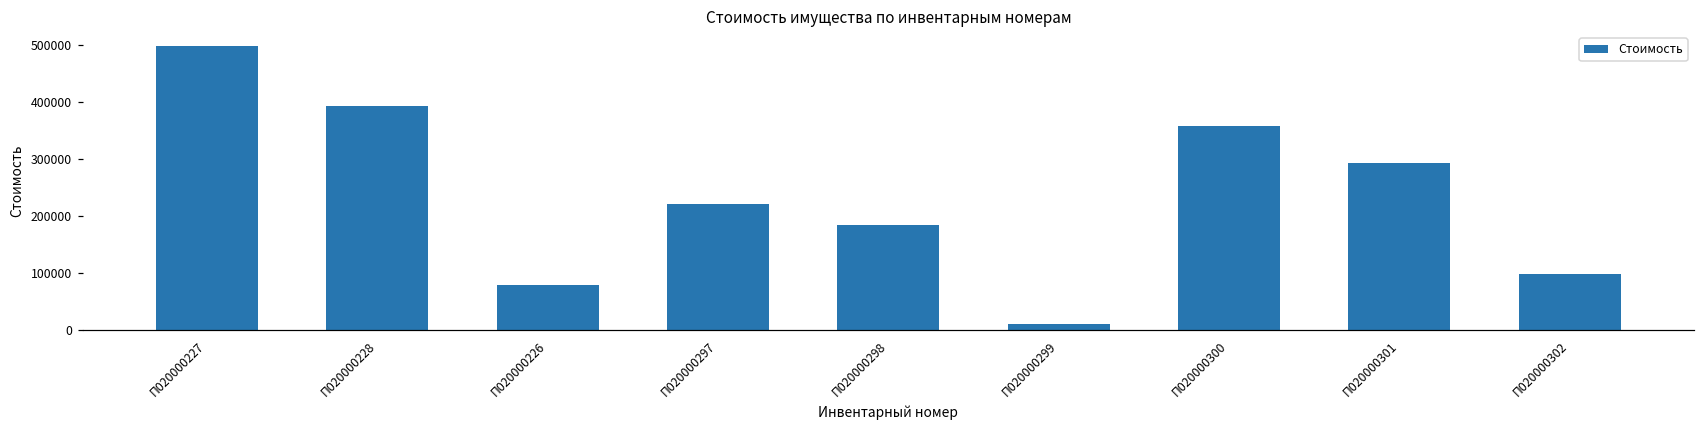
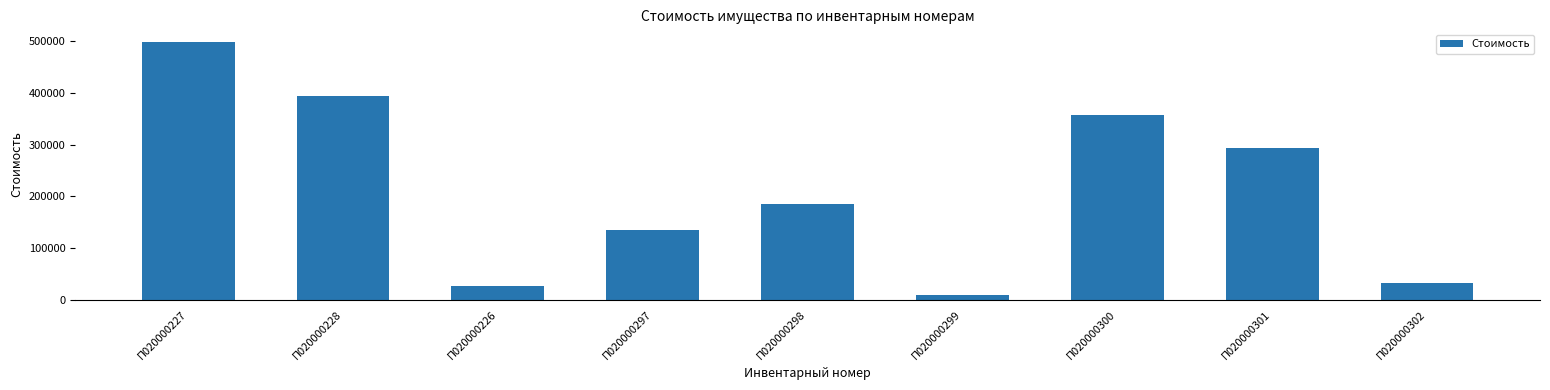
П020000226: 80000 -> 30000
П020000297: 220000 -> 130000
П020000302: 100000 -> 30000
